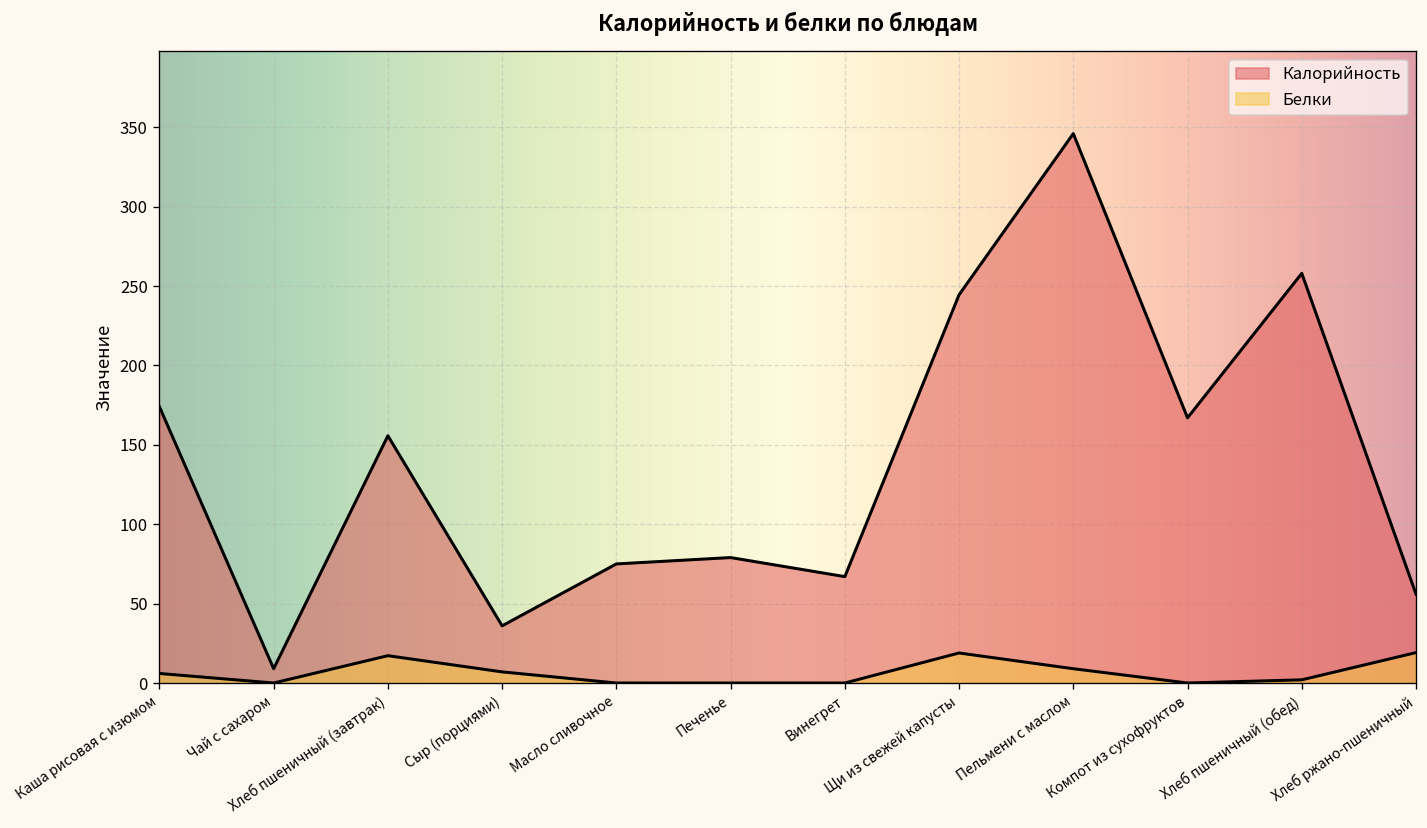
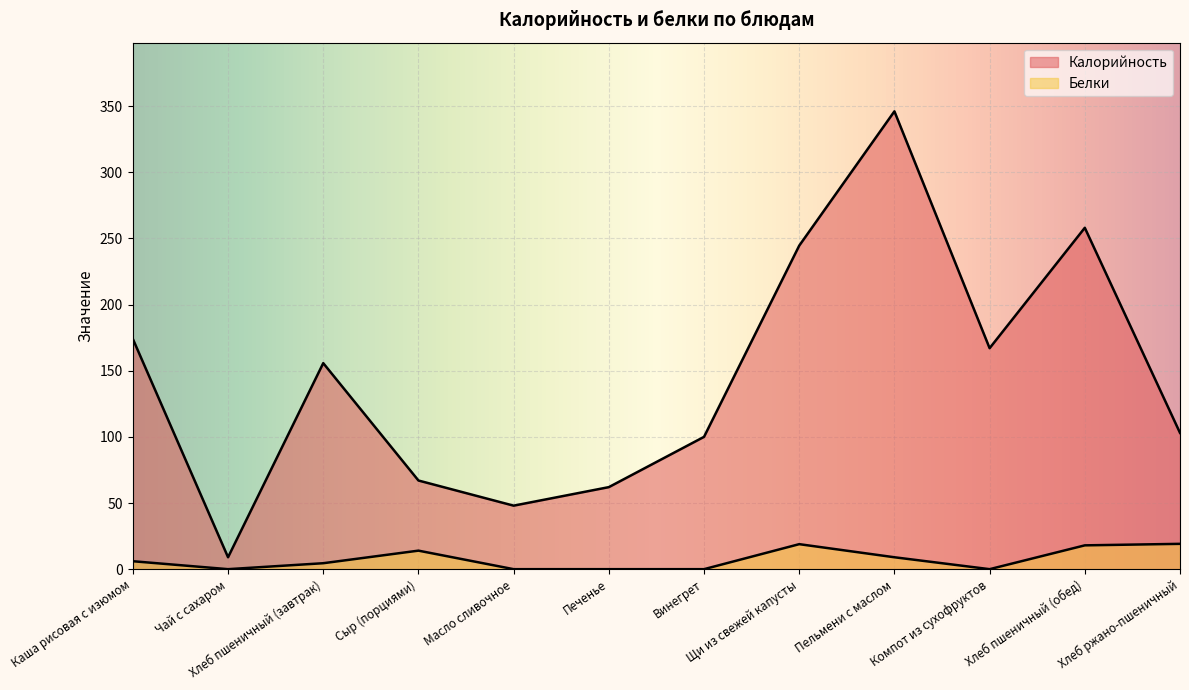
Белки, Хлеб пшеничный (завтрак): 17 -> 5
Калорийность, Сыр (порциями): 36 -> 67
Белки, Сыр (порциями): 7 -> 14
Калорийность, Масло сливочное: 75 -> 48
Калорийность, Печенье: 79 -> 62
Калорийность, Винегрет: 67 -> 100
Белки, Хлеб пшеничный (обед): 2 -> 18
Калорийность, Хлеб ржано-пшеничный: 56 -> 103
